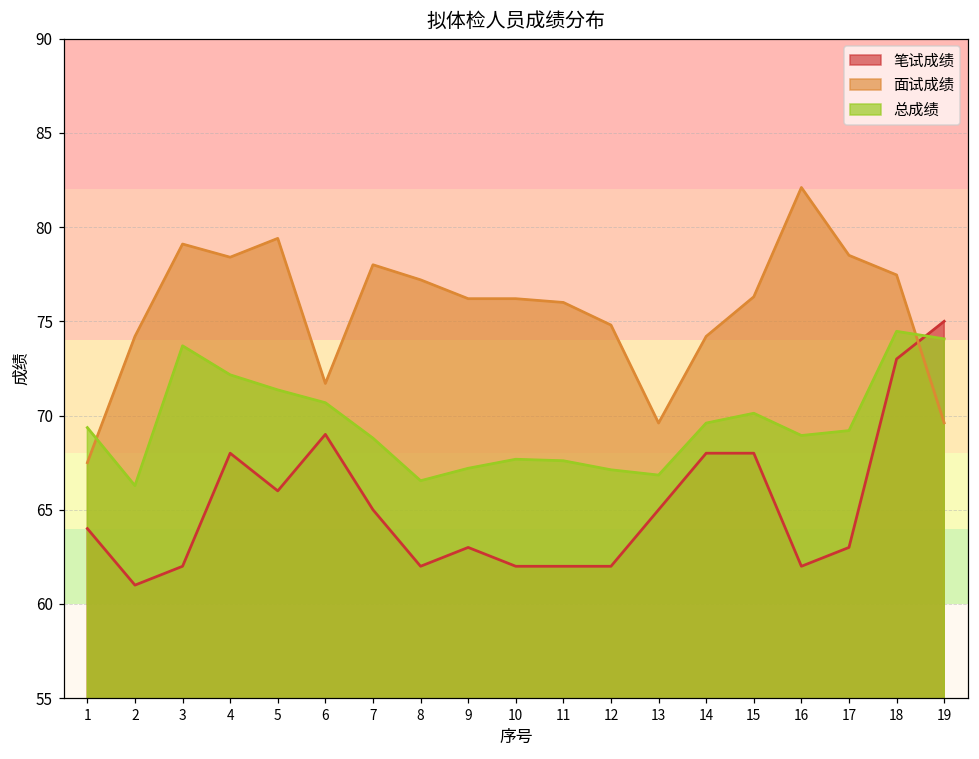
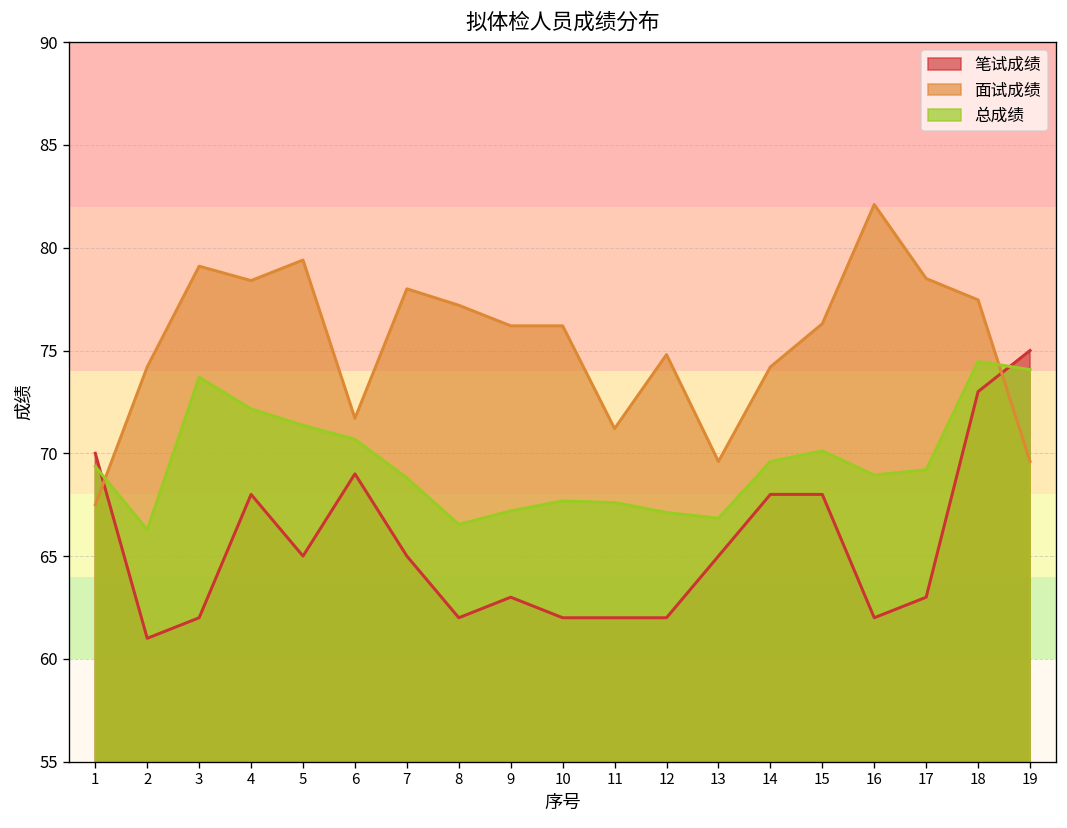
笔试成绩, 1: 64 -> 70
笔试成绩, 5: 66 -> 65
面试成绩, 11: 76.0 -> 71.2
